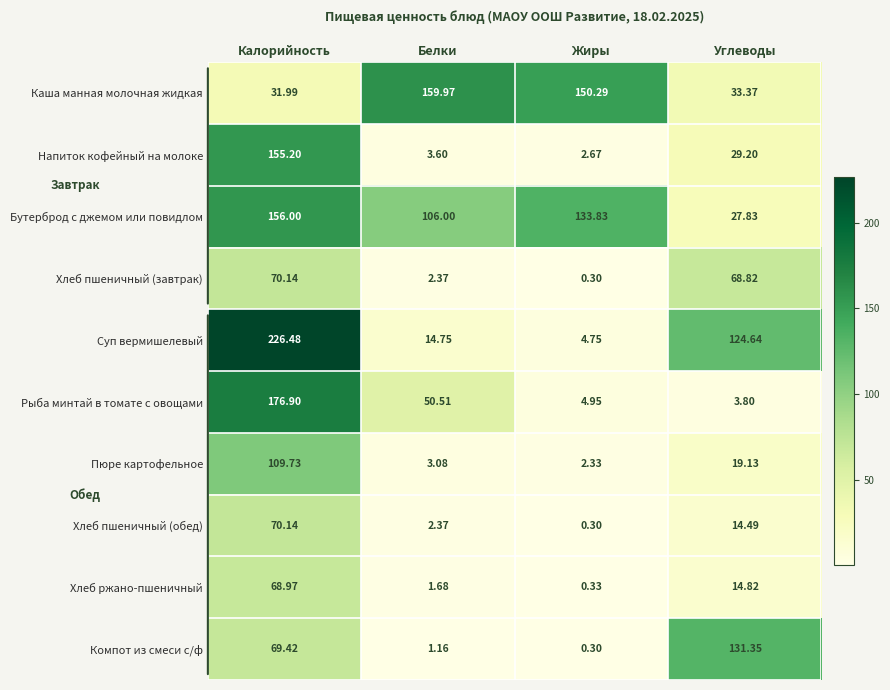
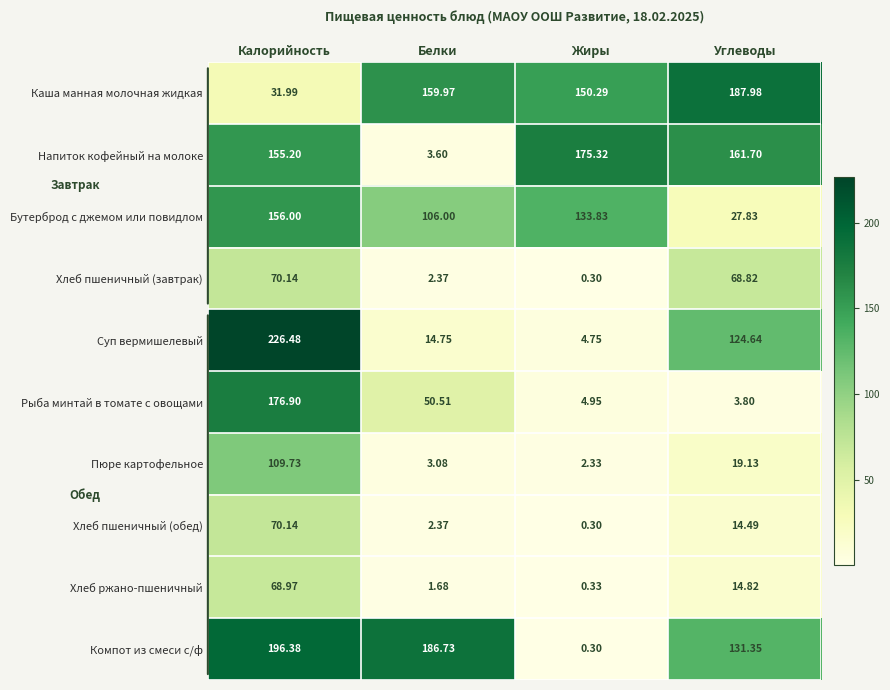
Каша манная молочная жидкая, Углеводы: 33.37 -> 187.98
Напиток кофейный на молоке, Жиры: 2.67 -> 175.32
Напиток кофейный на молоке, Углеводы: 29.20 -> 161.70
Компот из смеси с/ф, Калорийность: 69.42 -> 196.38
Компот из смеси с/ф, Белки: 1.16 -> 186.73
